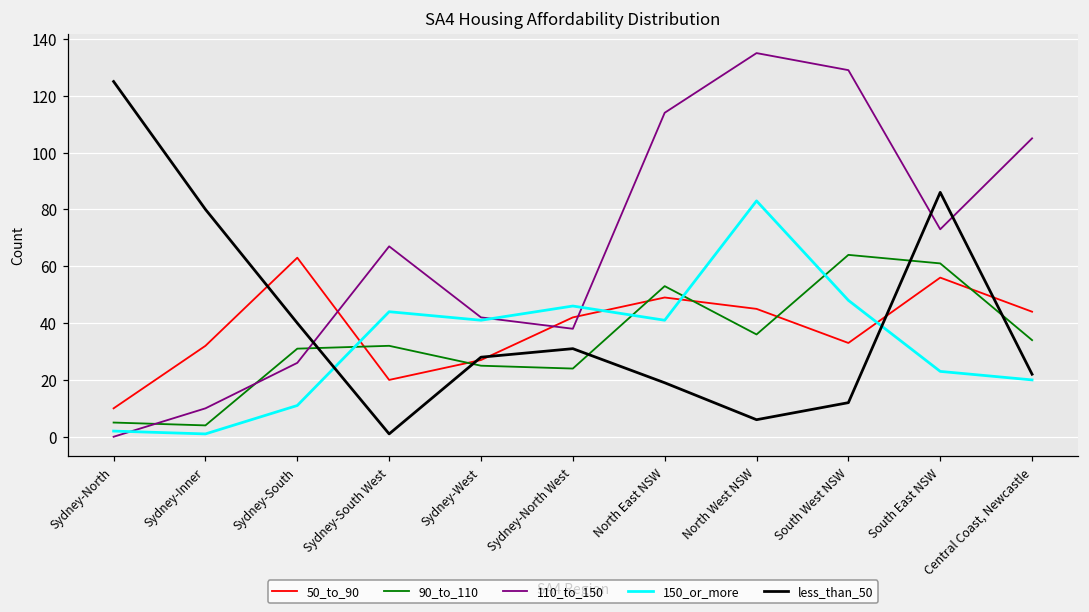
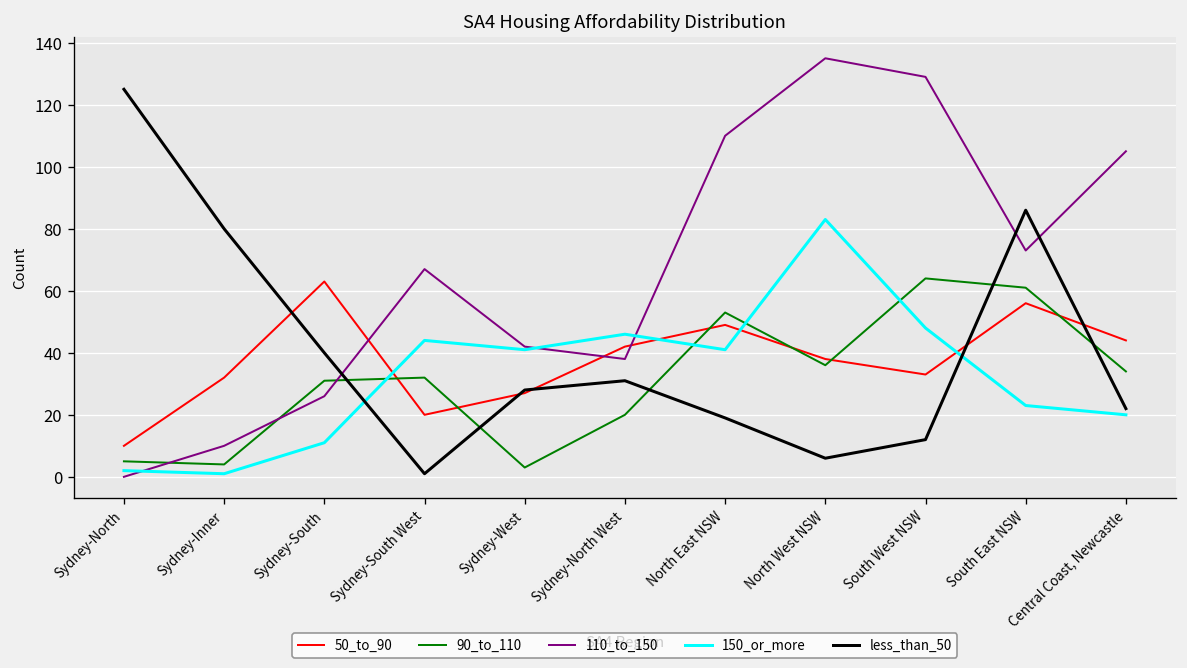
90_to_110, Sydney-West: 25 -> 3
90_to_110, Sydney-North West: 24 -> 20
110_to_150, North East NSW: 114 -> 110
50_to_90, North West NSW: 45 -> 38
